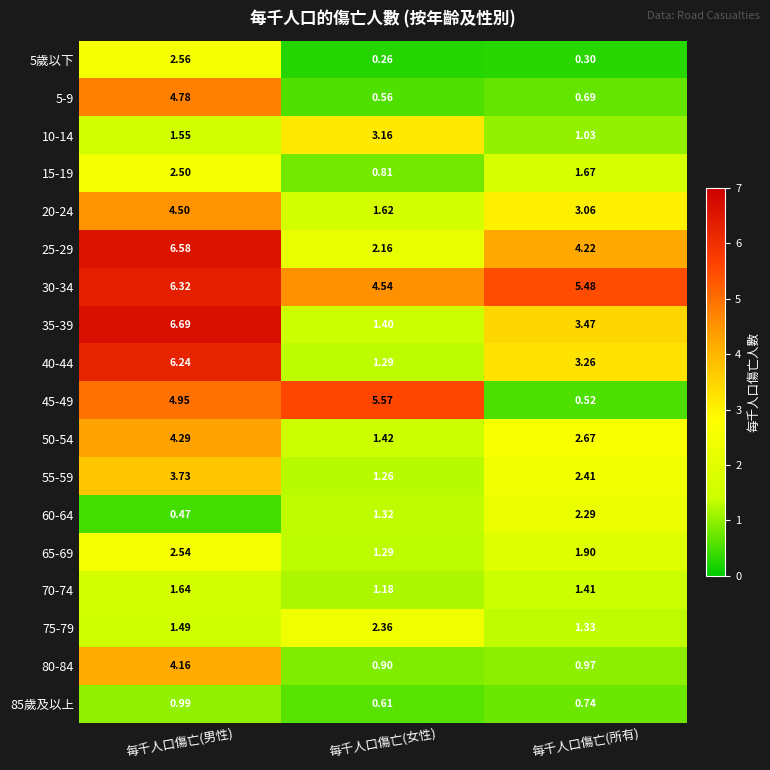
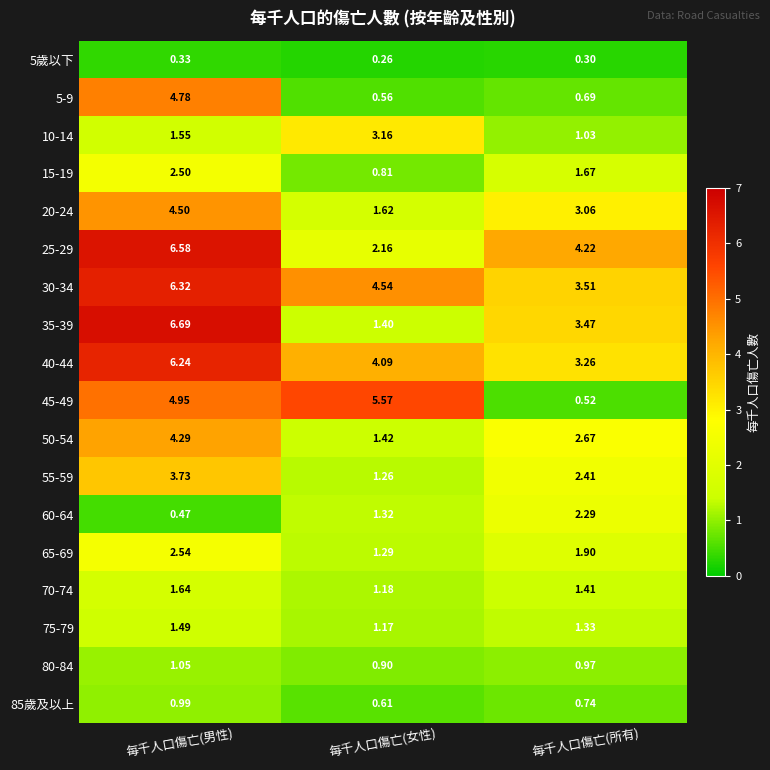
5歲以下, 每千人口傷亡(男性): 2.56 -> 0.33
30-34, 每千人口傷亡(所有): 5.48 -> 3.51
40-44, 每千人口傷亡(女性): 1.29 -> 4.09
75-79, 每千人口傷亡(女性): 2.36 -> 1.17
80-84, 每千人口傷亡(男性): 4.16 -> 1.05
